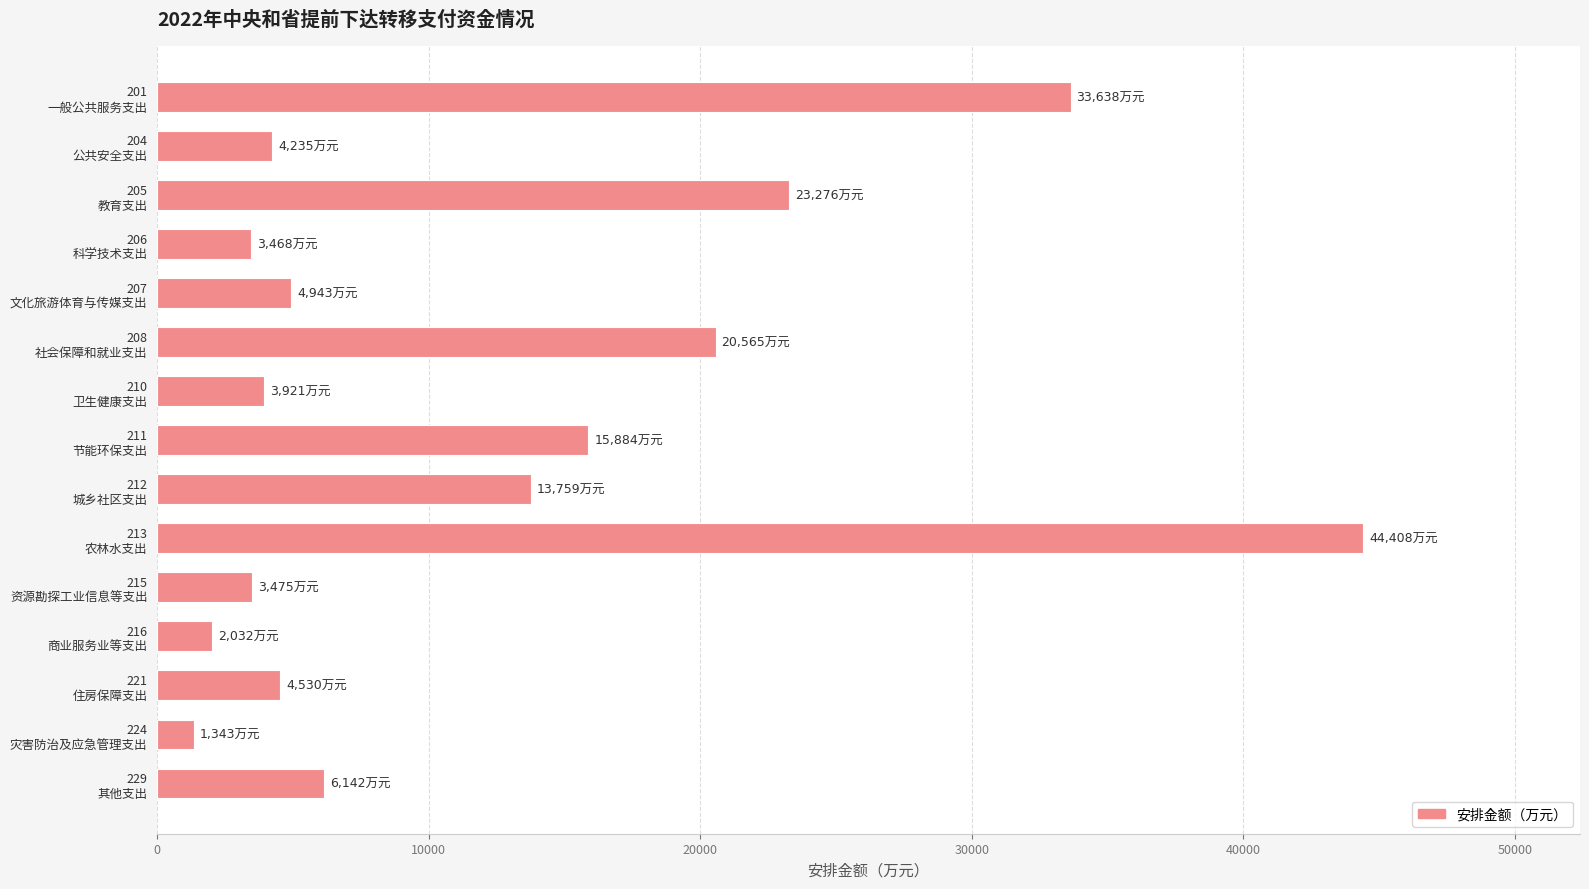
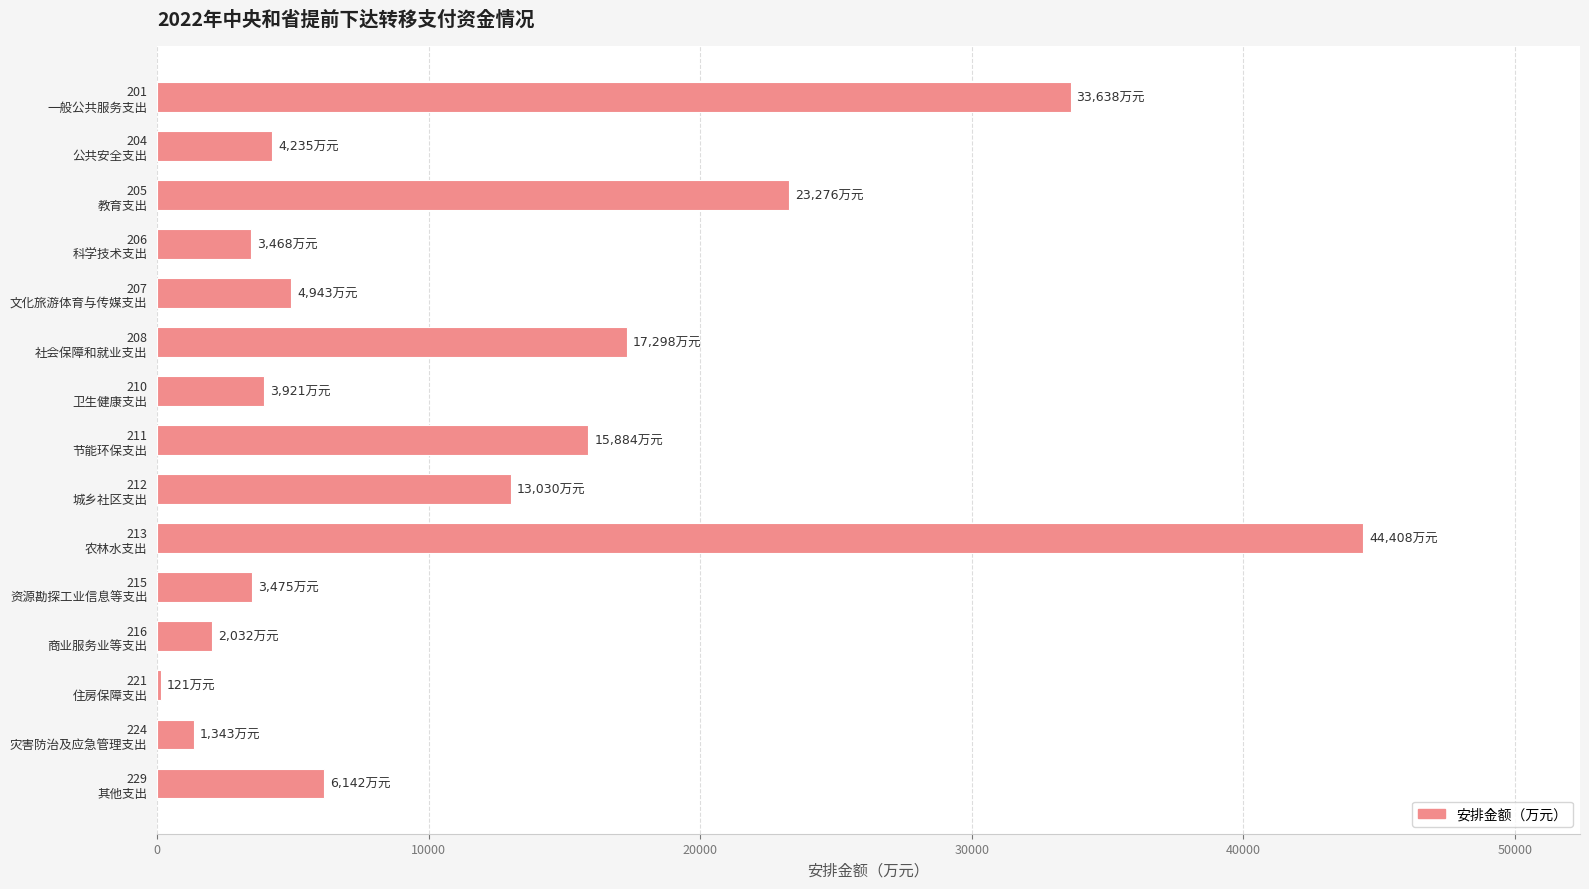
208 社会保障和就业支出: 20,565 -> 17,298
212 城乡社区支出: 13,759 -> 13,030
221 住房保障支出: 4,530 -> 121
